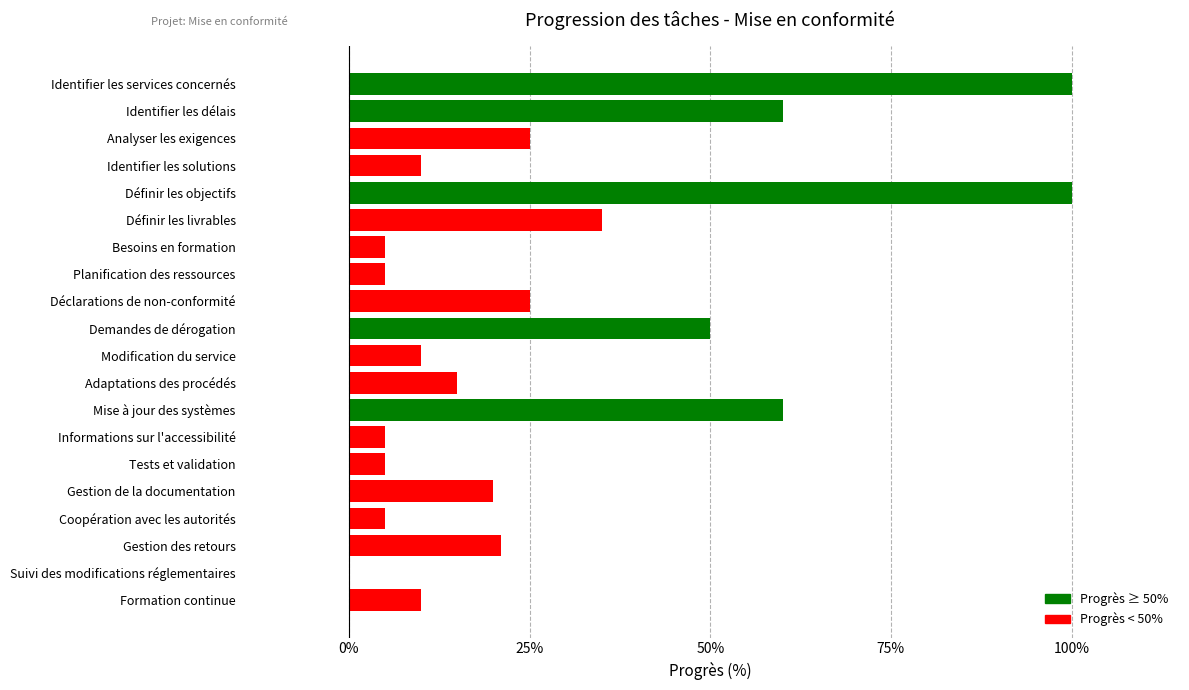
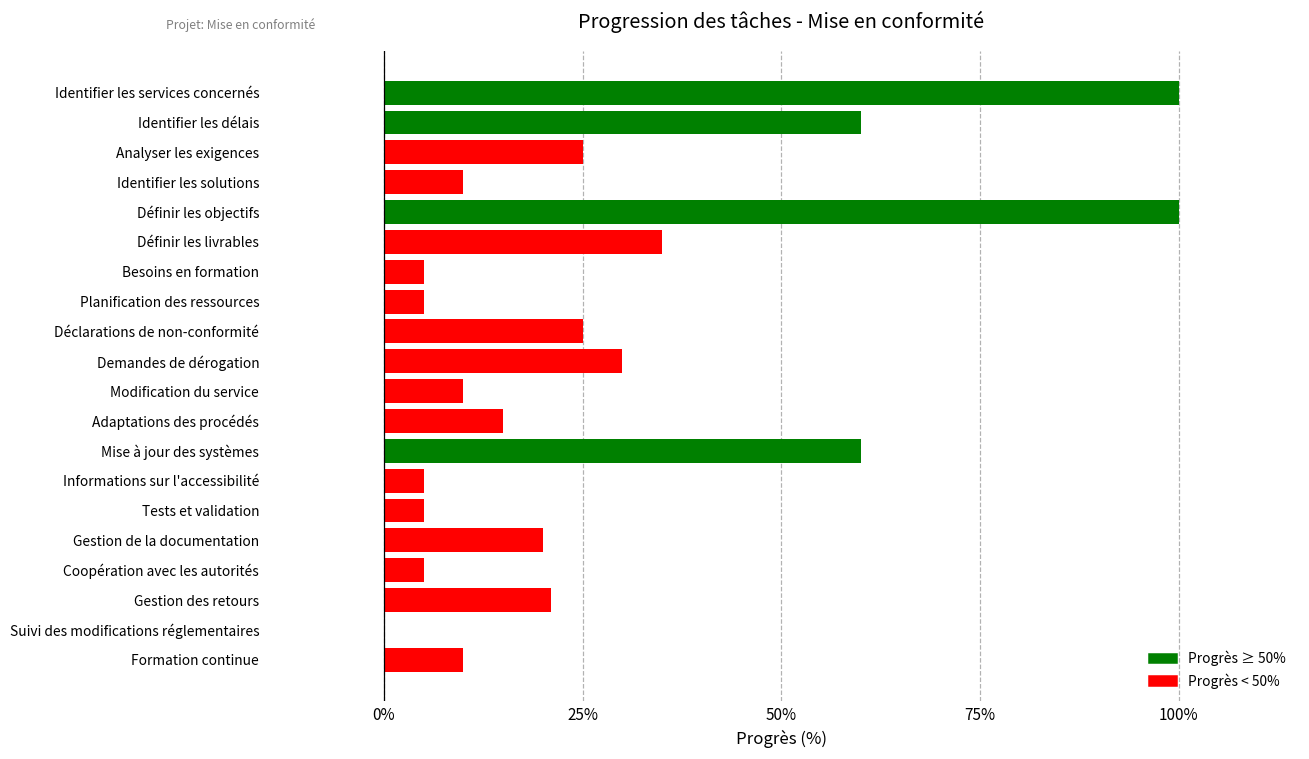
Demandes de dérogation: 50% -> 30%
